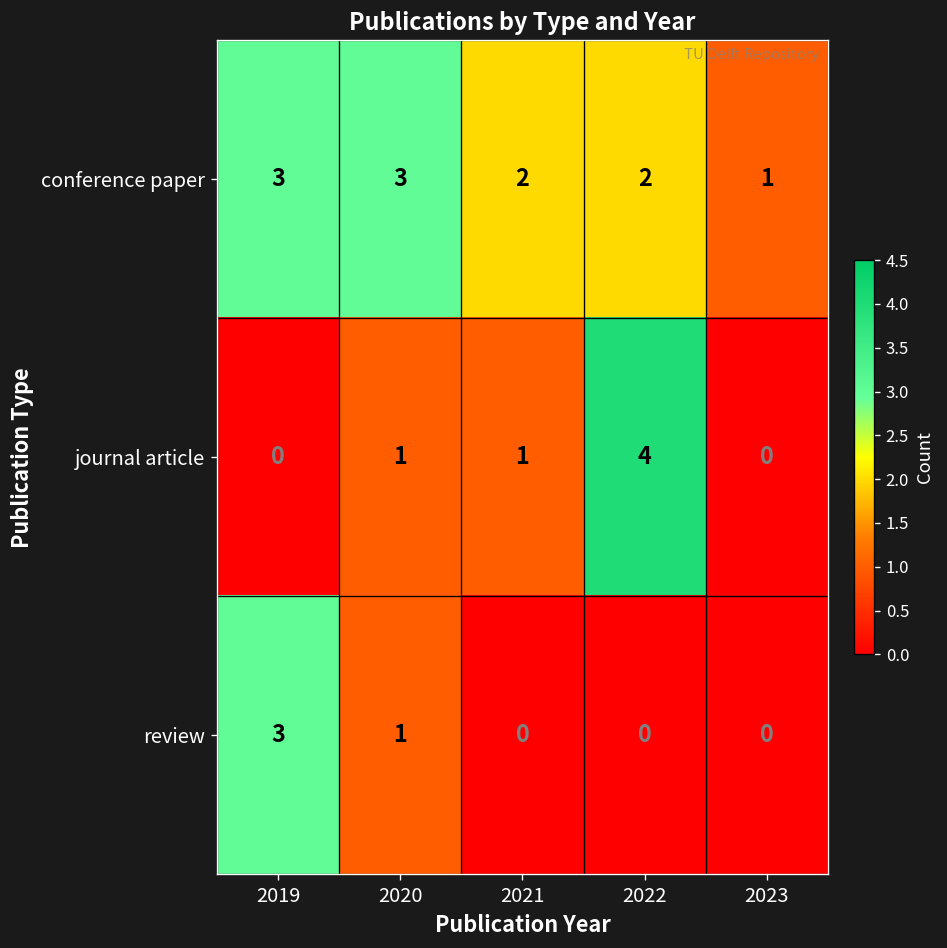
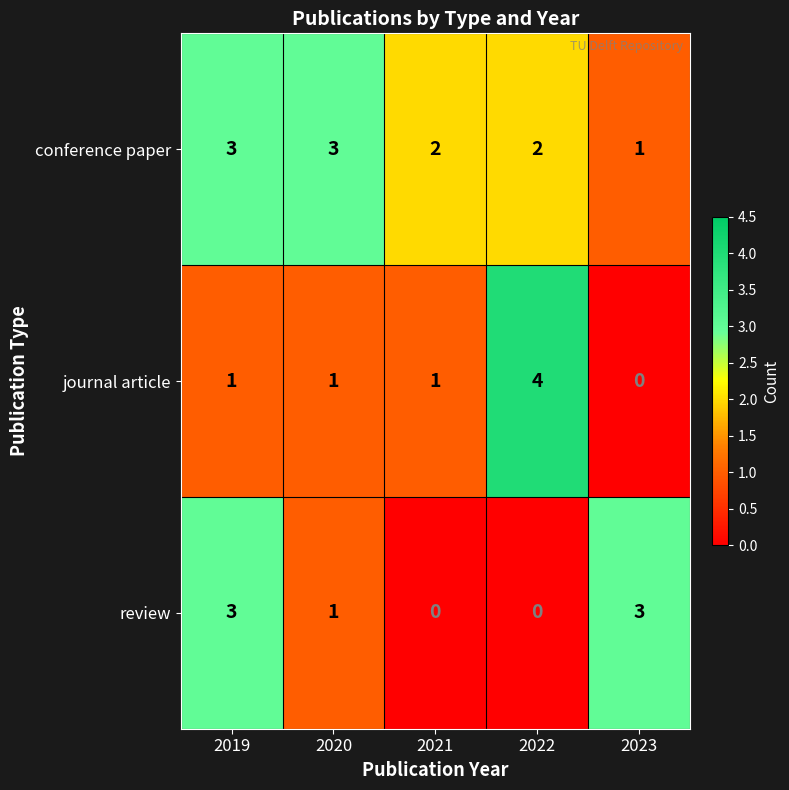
journal article, 2019: 0 -> 1
review, 2023: 0 -> 3
